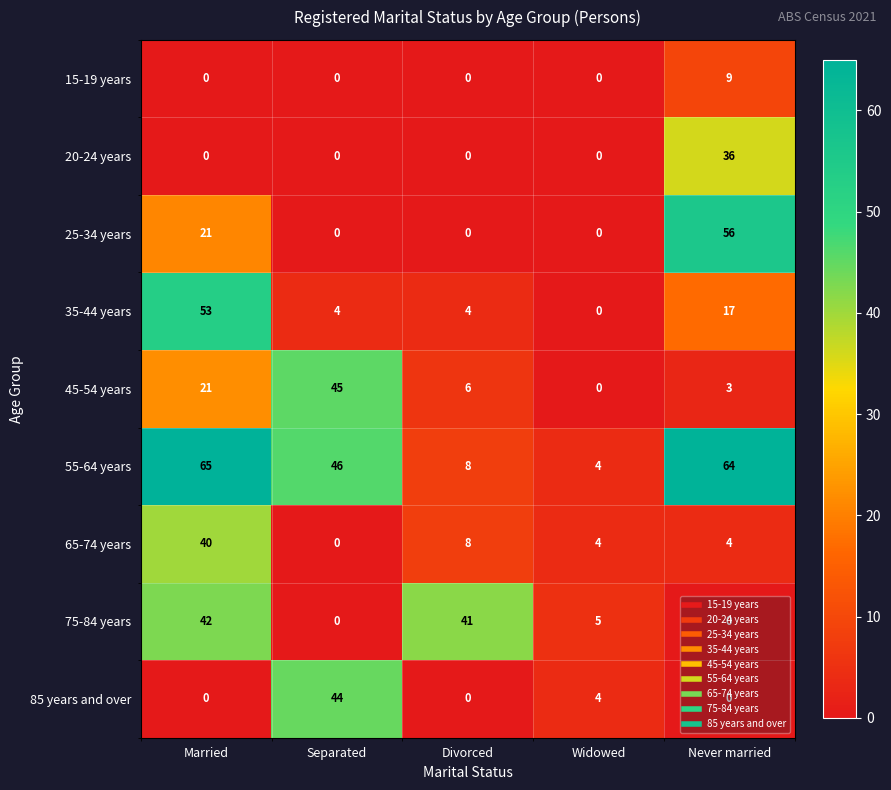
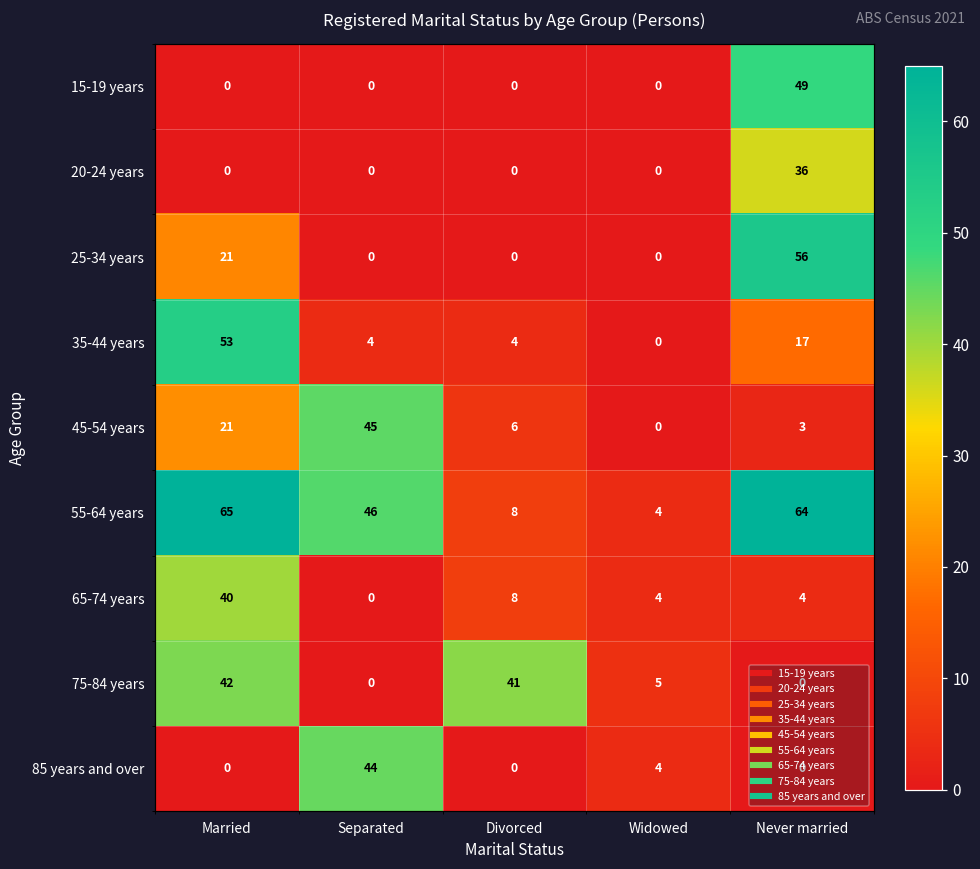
15-19 years, Never married: 9 -> 49
